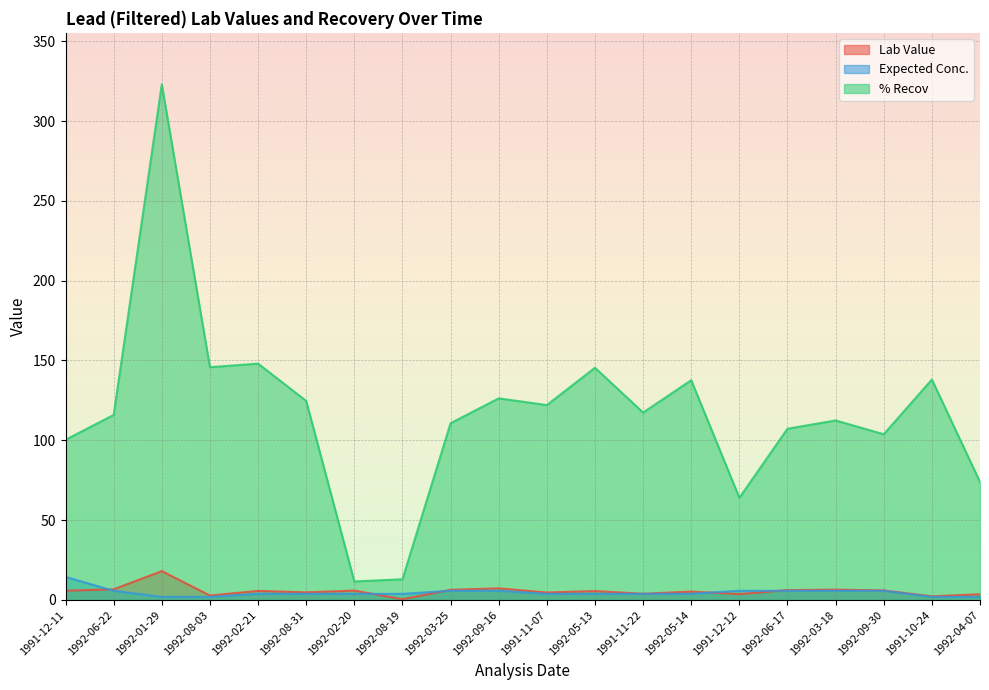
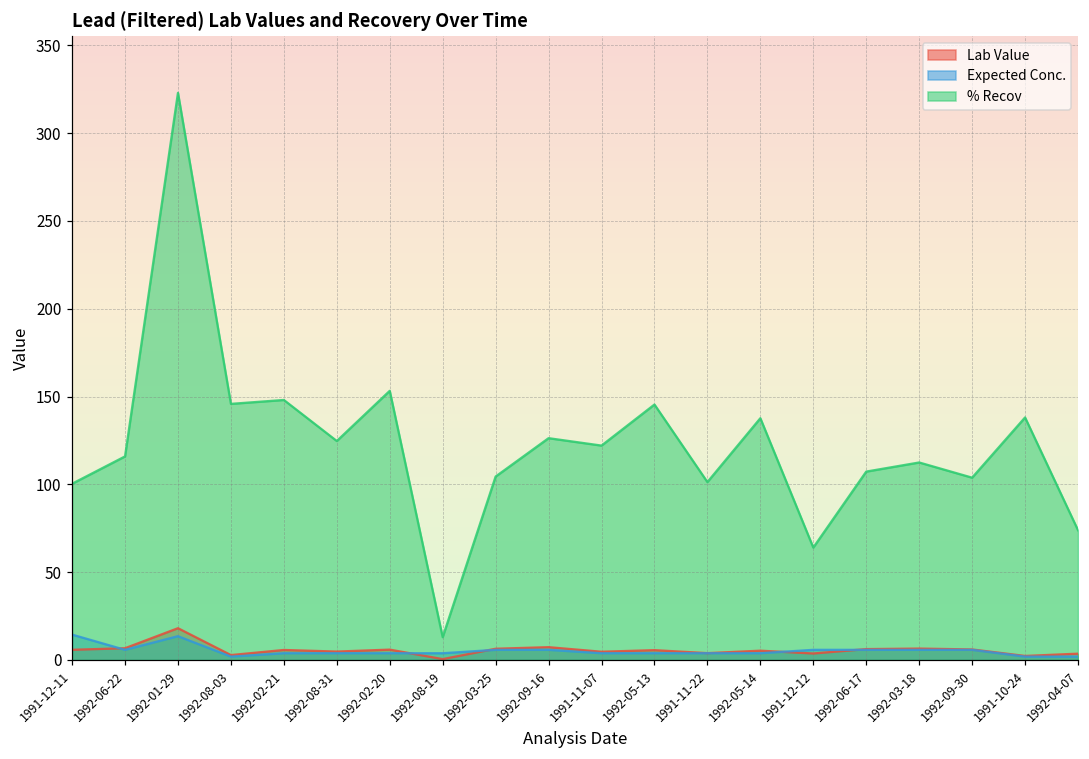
Expected Conc., 1992-01-29: 2 -> 14
% Recov, 1992-02-20: 12 -> 153
% Recov, 1992-03-25: 111 -> 104
% Recov, 1991-11-22: 117 -> 101
